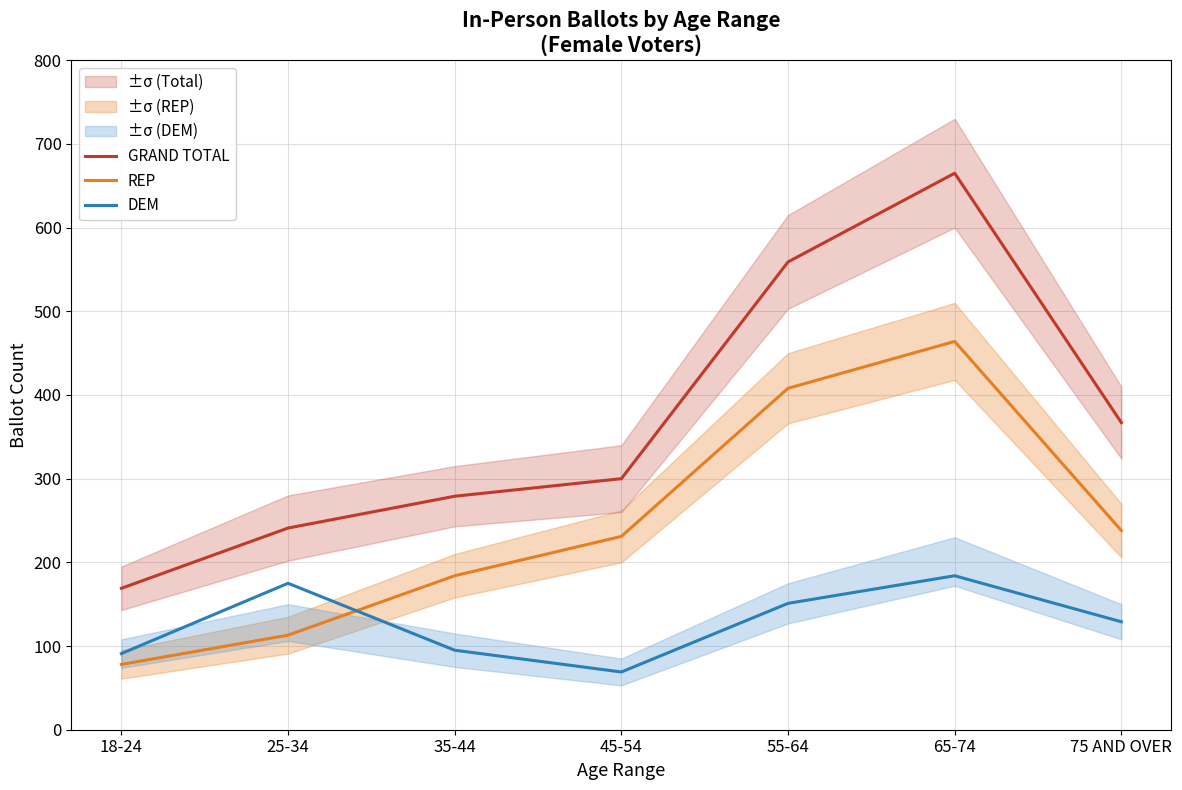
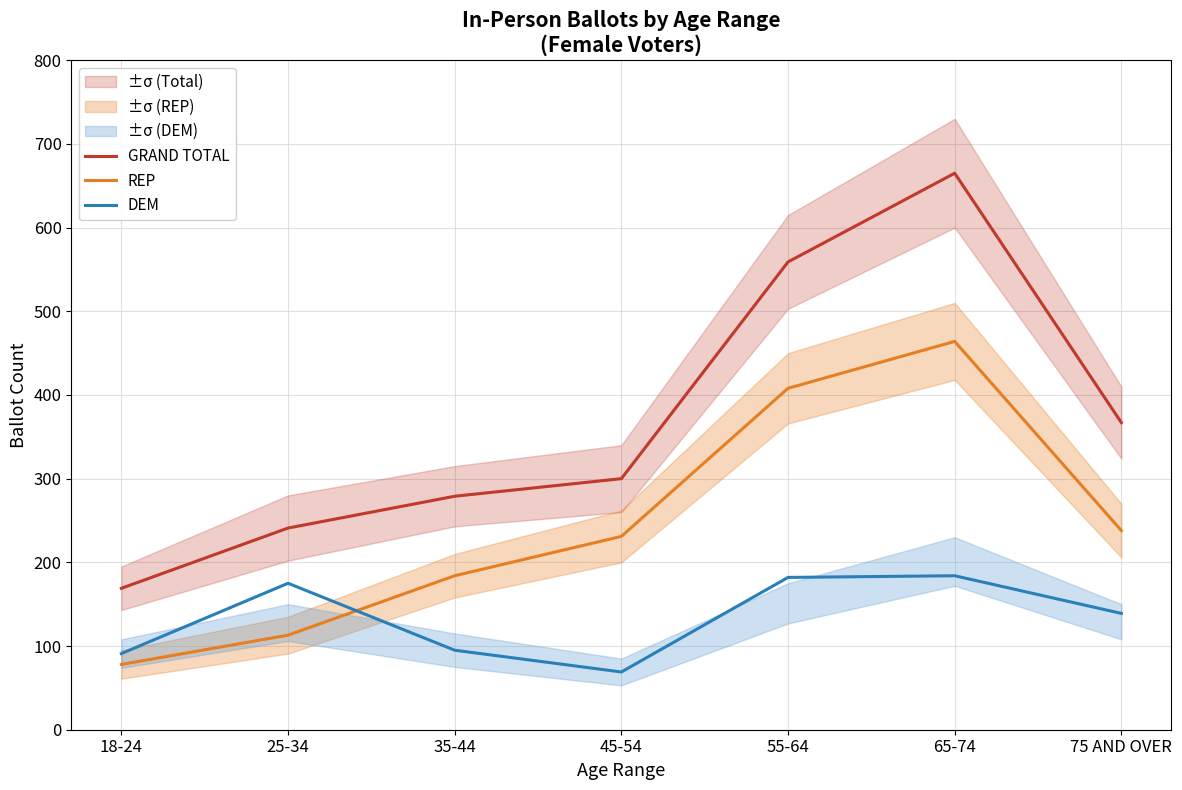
DEM, 55-64: 150 -> 180
DEM, 75 AND OVER: 130 -> 140
